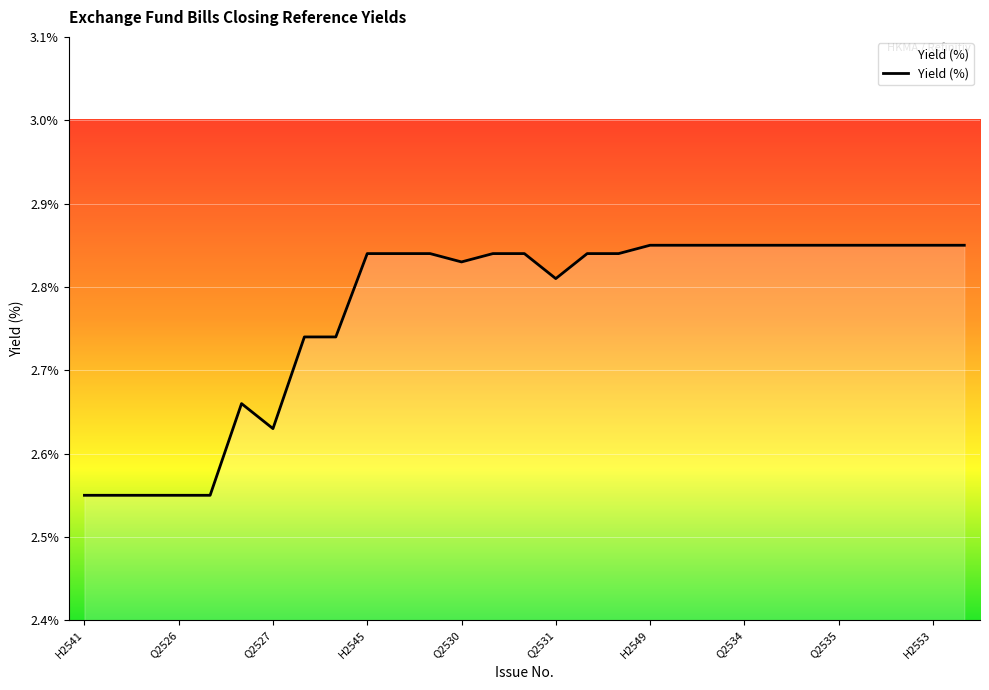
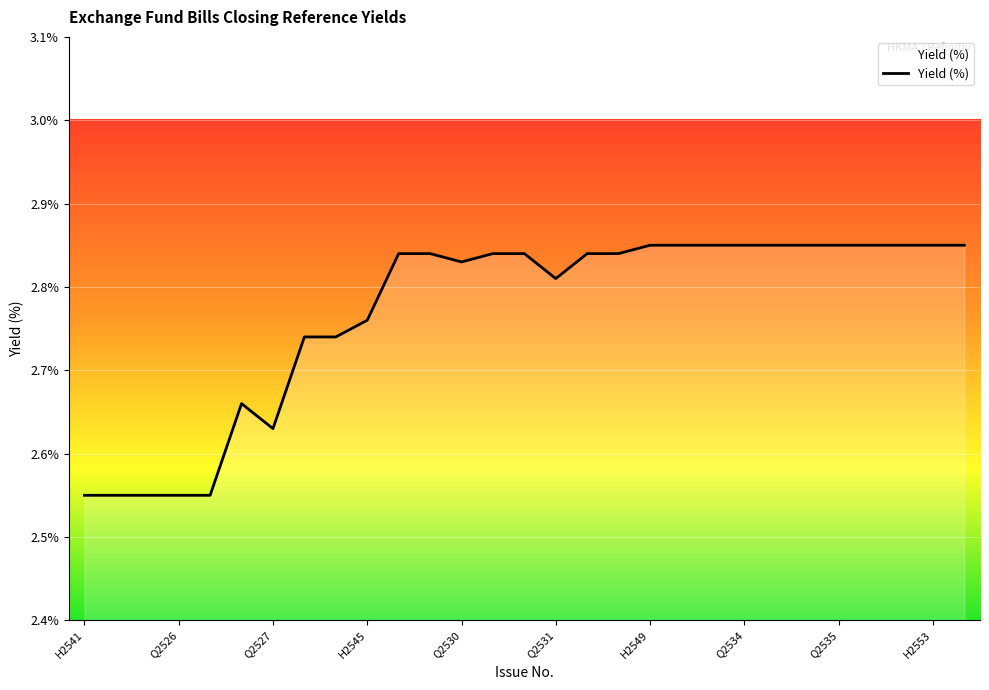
H2545: 2.84% -> 2.76%
